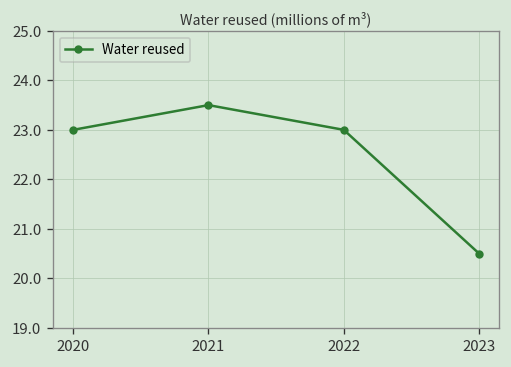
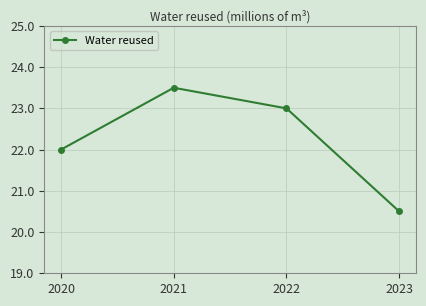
2020: 23 -> 22
